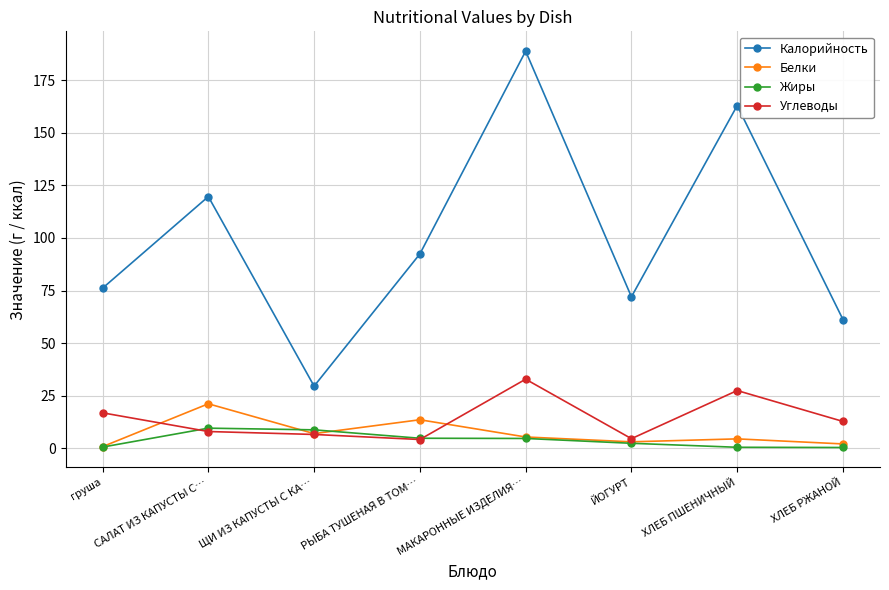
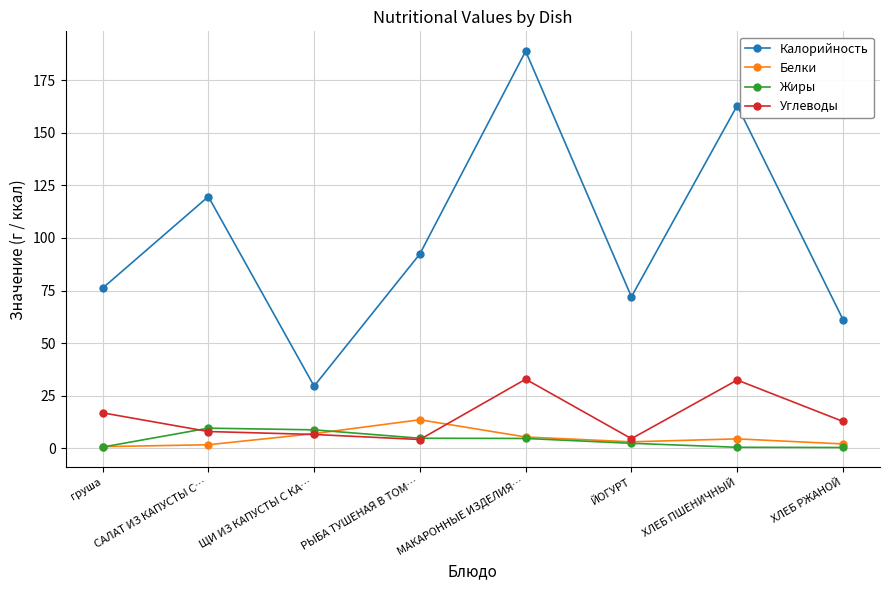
Белки, САЛАТ ИЗ КАПУСТЫ С…: 21 -> 2
Углеводы, ХЛЕБ ПШЕНИЧНЫЙ: 27 -> 32
